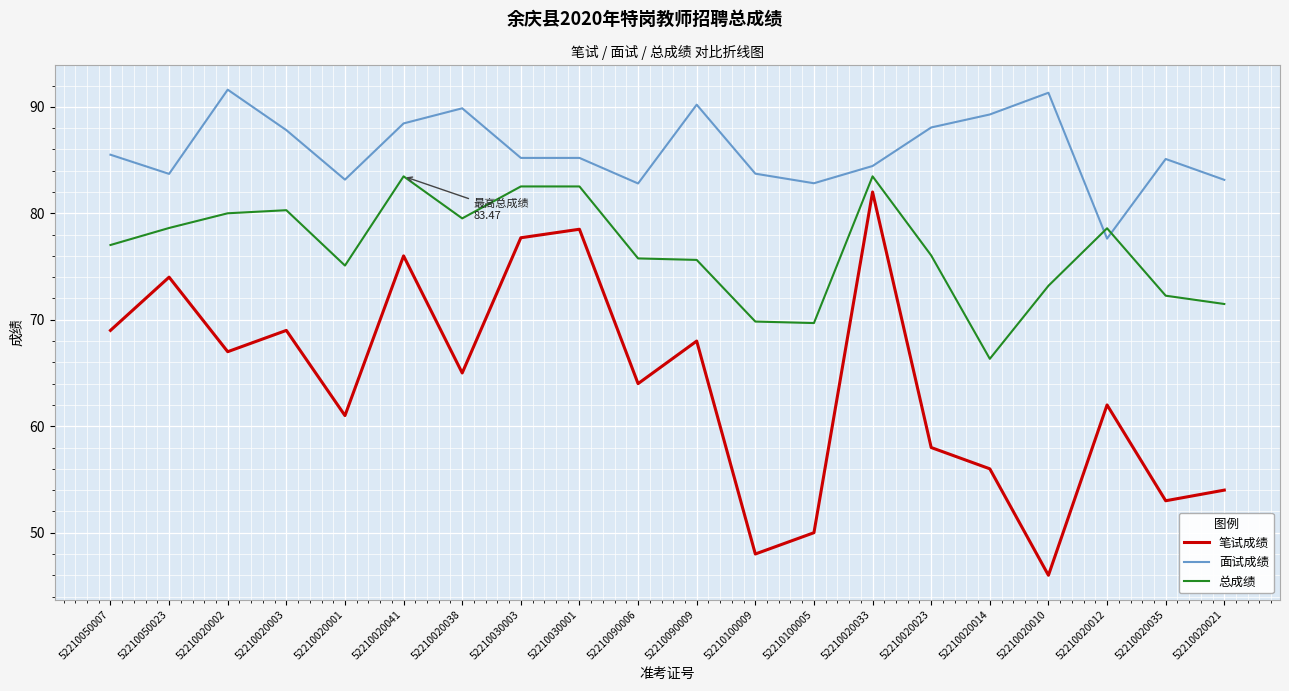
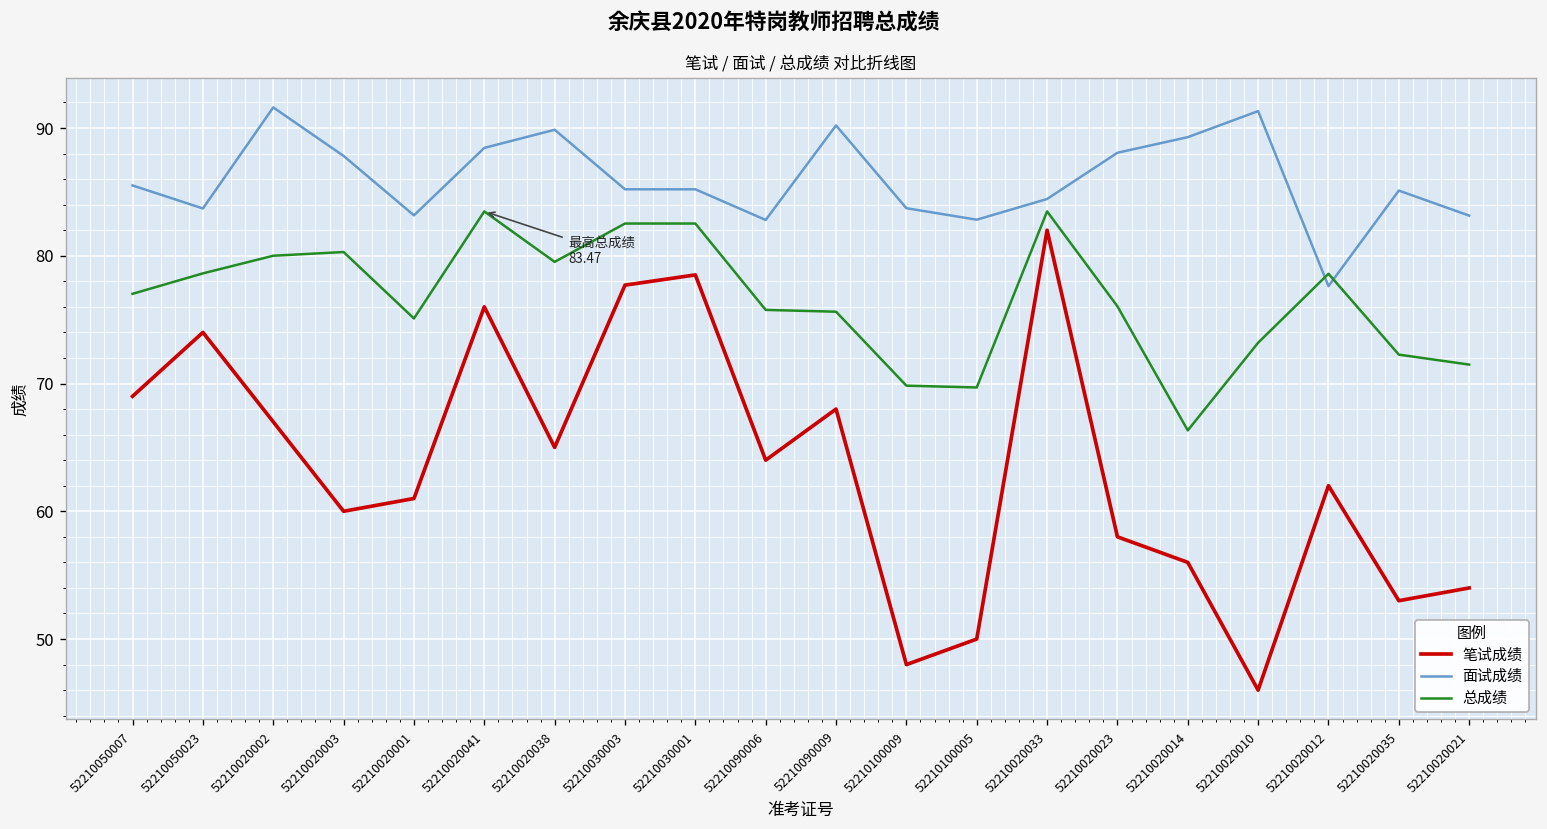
笔试成绩, 52210020003: 69 -> 60
